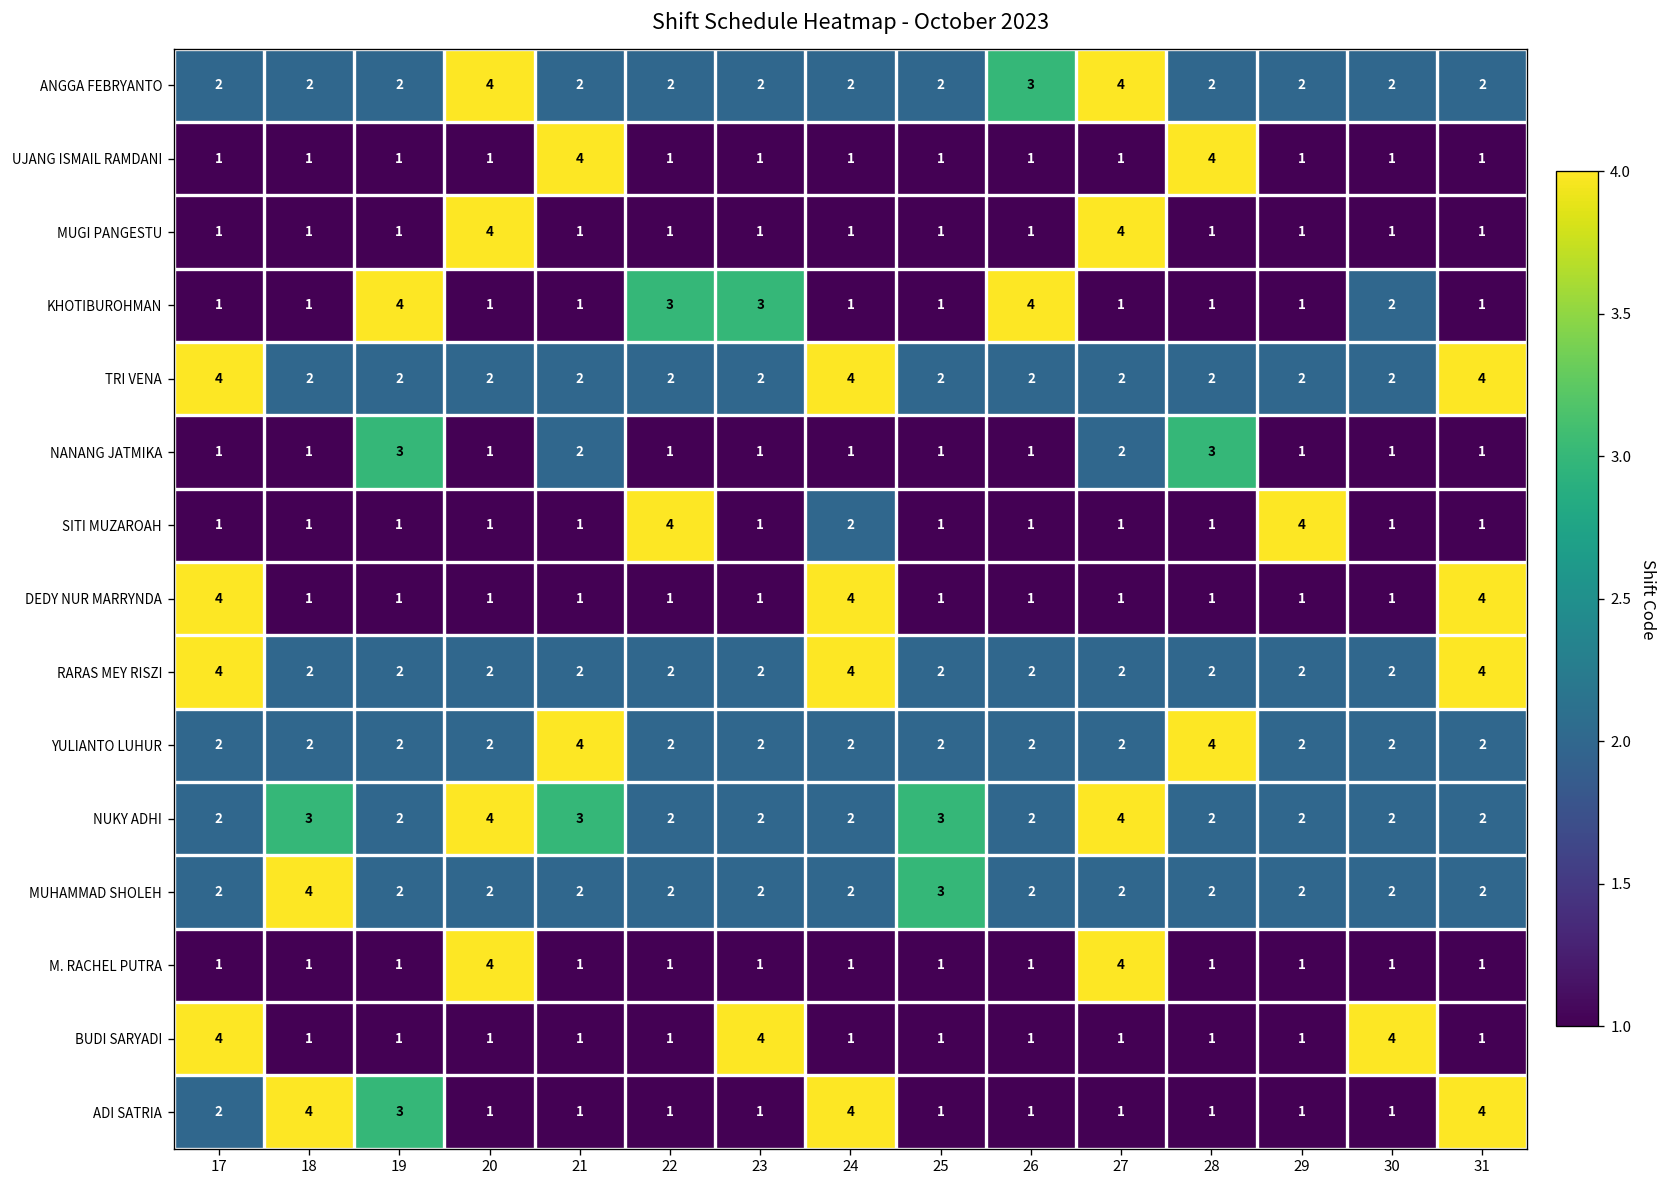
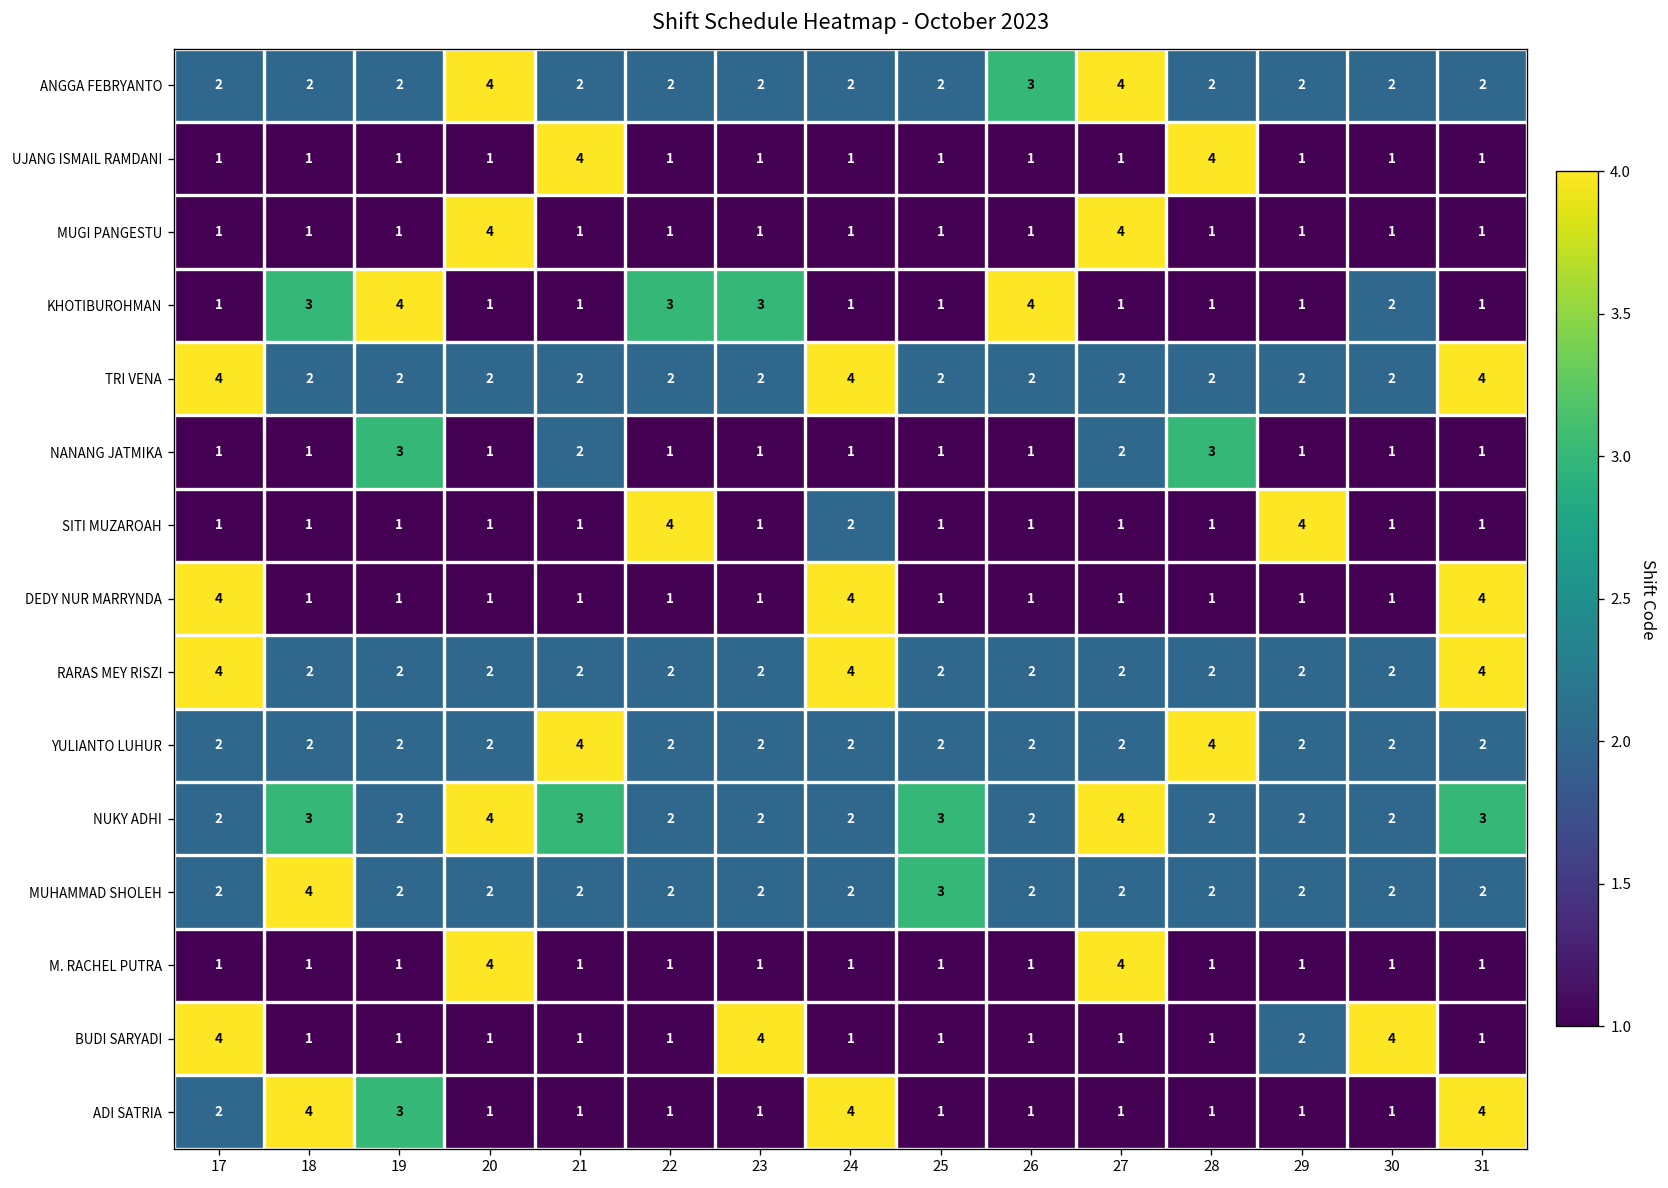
KHOTIBUROHMAN, 18: 1 -> 3
NUKY ADHI, 31: 2 -> 3
BUDI SARYADI, 29: 1 -> 2
